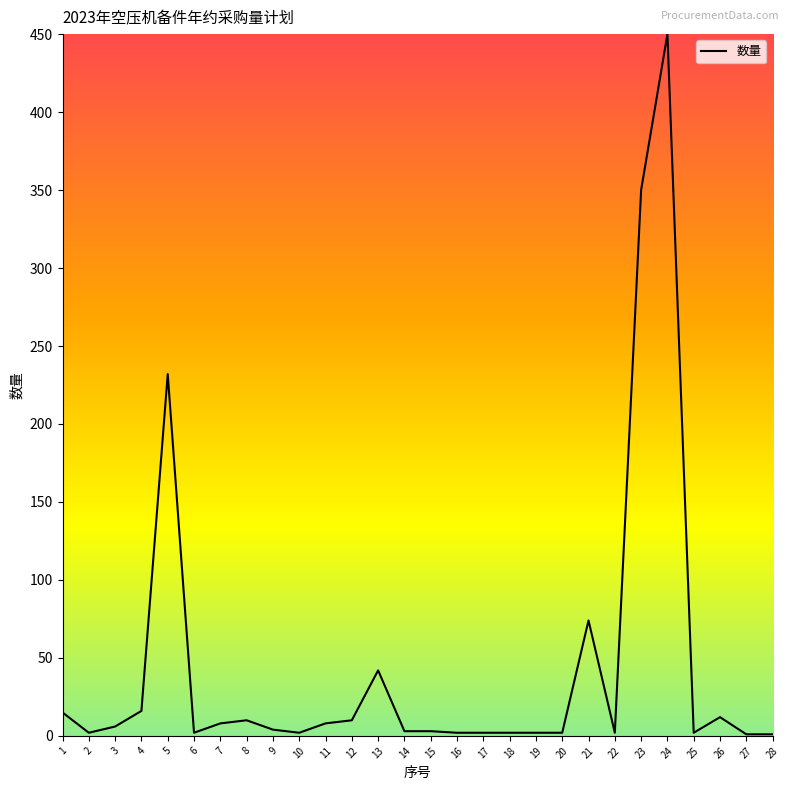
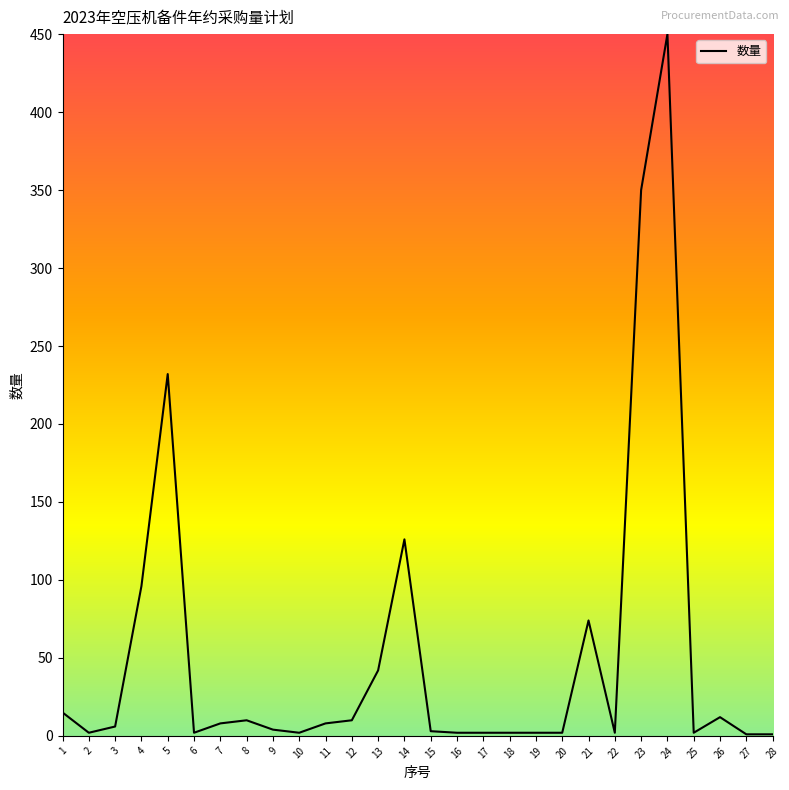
4: 16 -> 96
14: 3 -> 126
